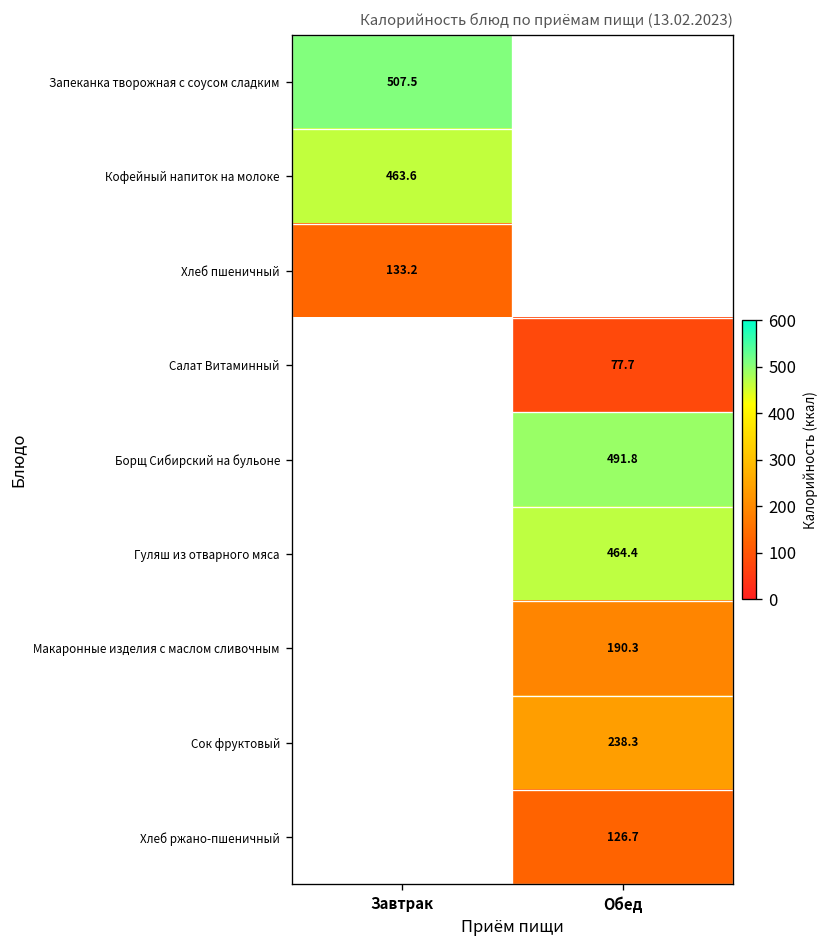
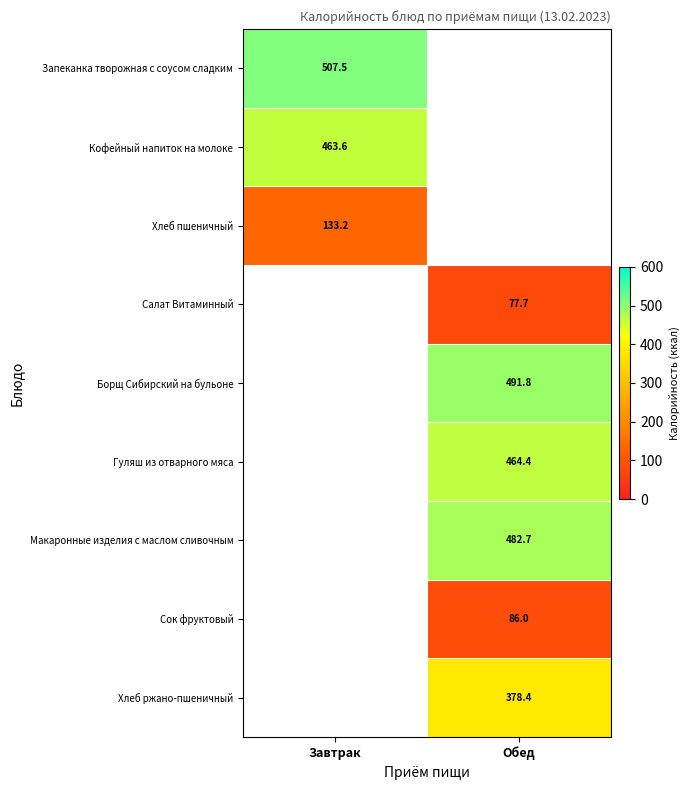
Макаронные изделия с маслом сливочным, Обед: 190.3 -> 482.7
Сок фруктовый, Обед: 238.3 -> 86.0
Хлеб ржано-пшеничный, Обед: 126.7 -> 378.4
